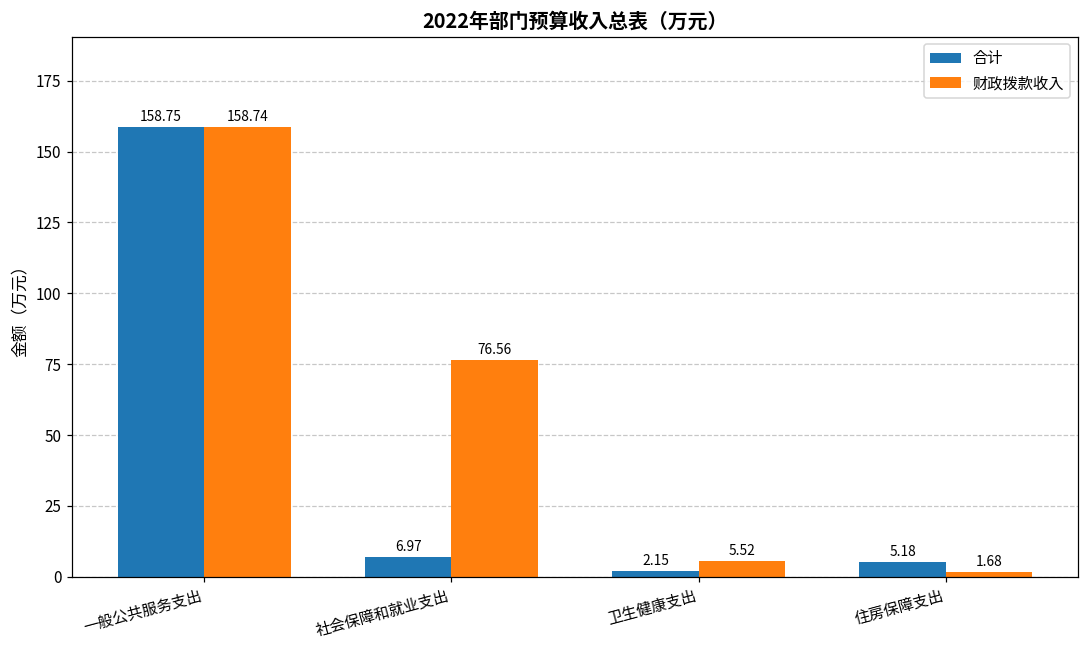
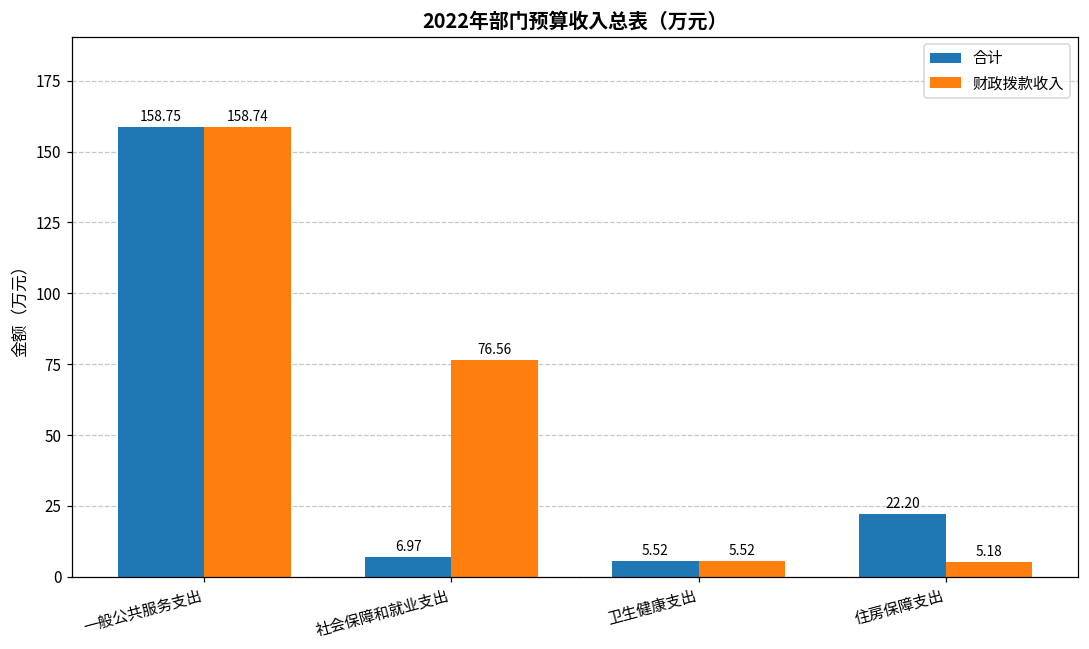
合计, 卫生健康支出: 2.15 -> 5.52
合计, 住房保障支出: 5.18 -> 22.20
财政拨款收入, 住房保障支出: 1.68 -> 5.18
